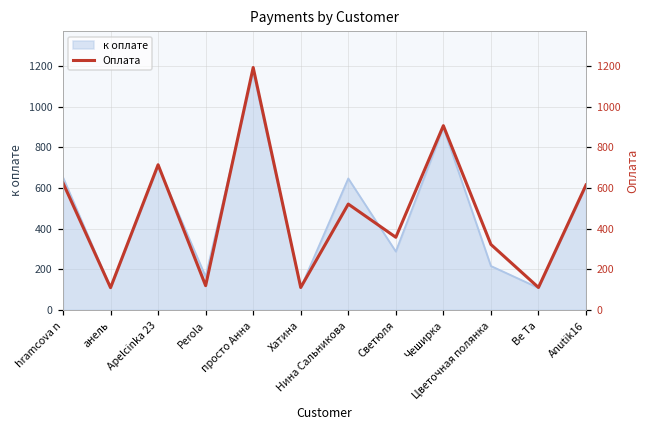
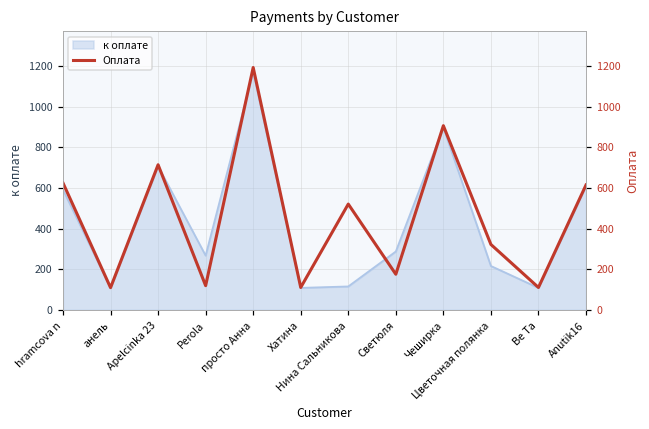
к оплате, hramcova n: 650 -> 590
к оплате, Perola: 160 -> 270
к оплате, Нина Сальникова: 650 -> 110
Оплата, Светюля: 360 -> 180
